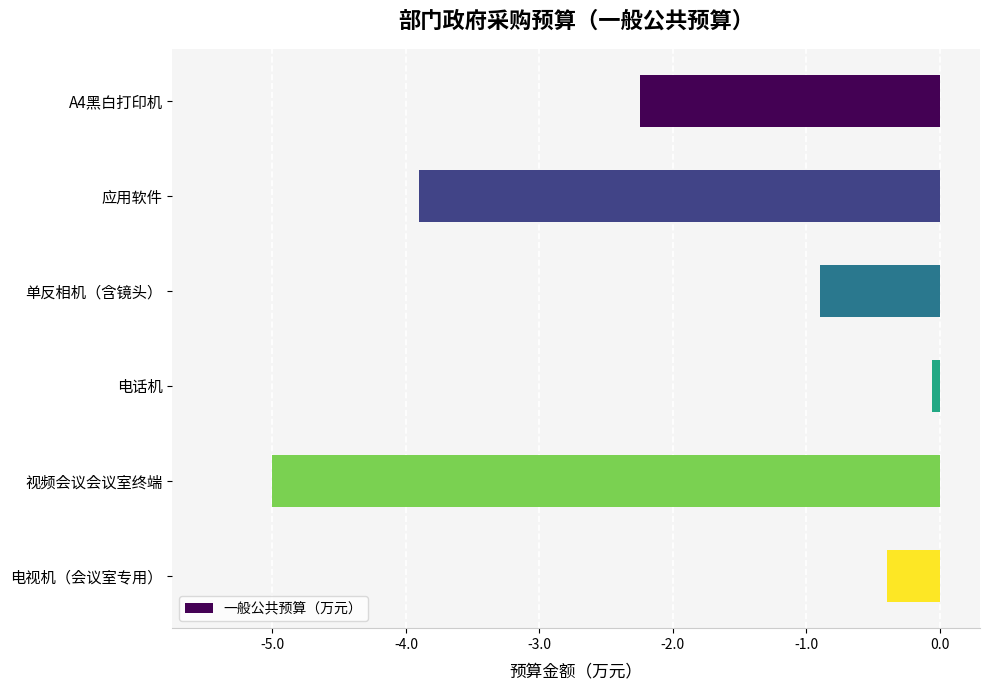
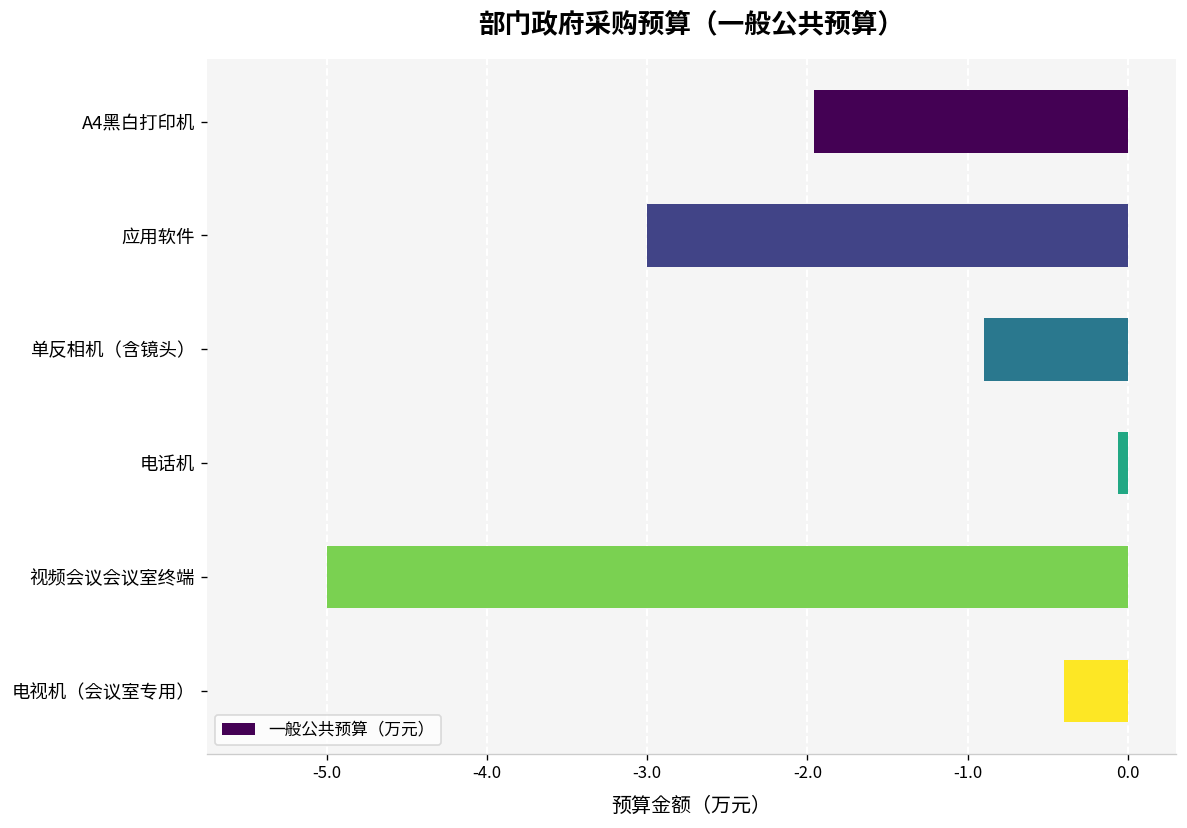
A4黑白打印机: -2.25 -> -1.96
应用软件: -3.90 -> -3.00
